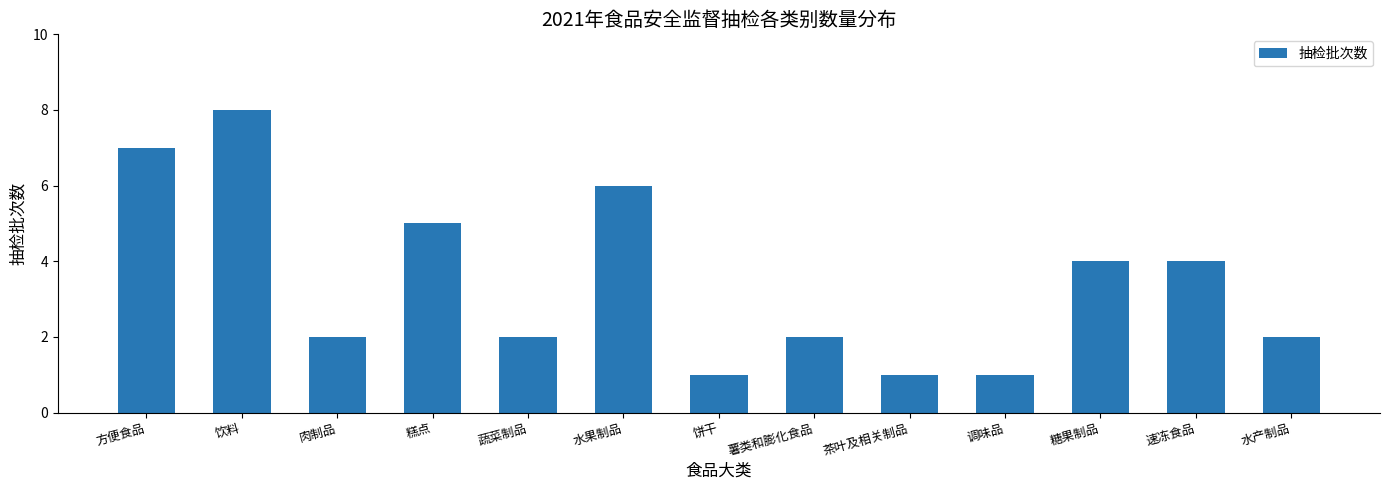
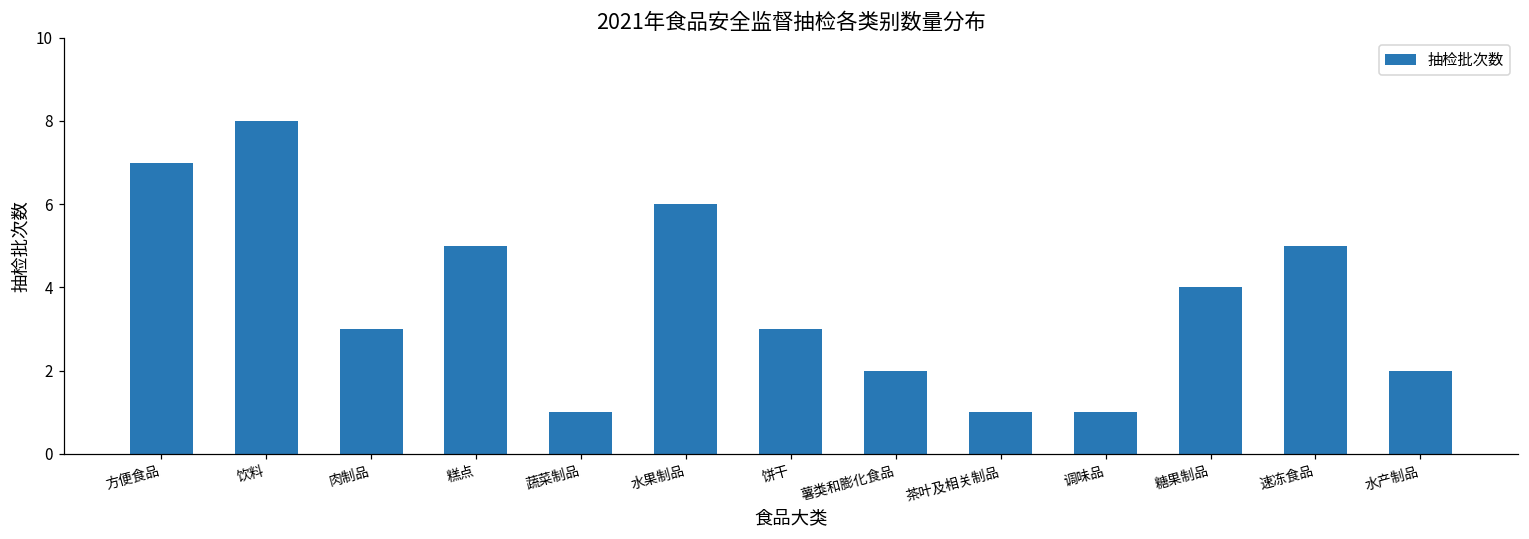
肉制品: 2 -> 3
蔬菜制品: 2 -> 1
饼干: 1 -> 3
速冻食品: 4 -> 5
